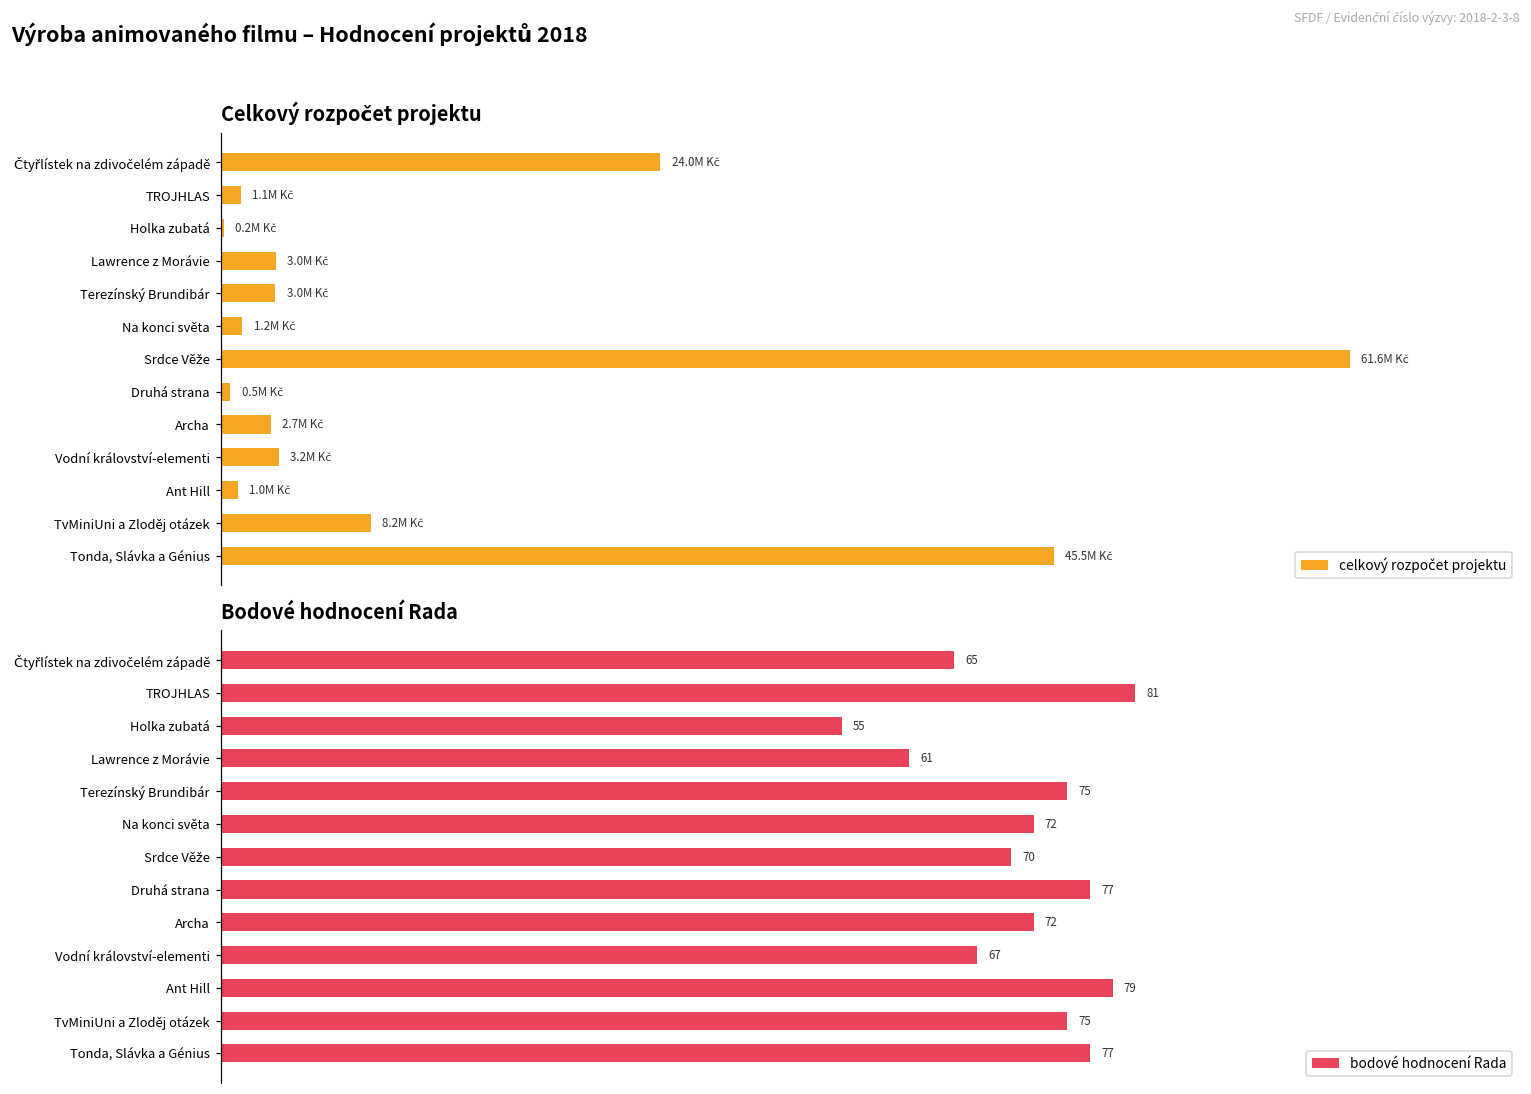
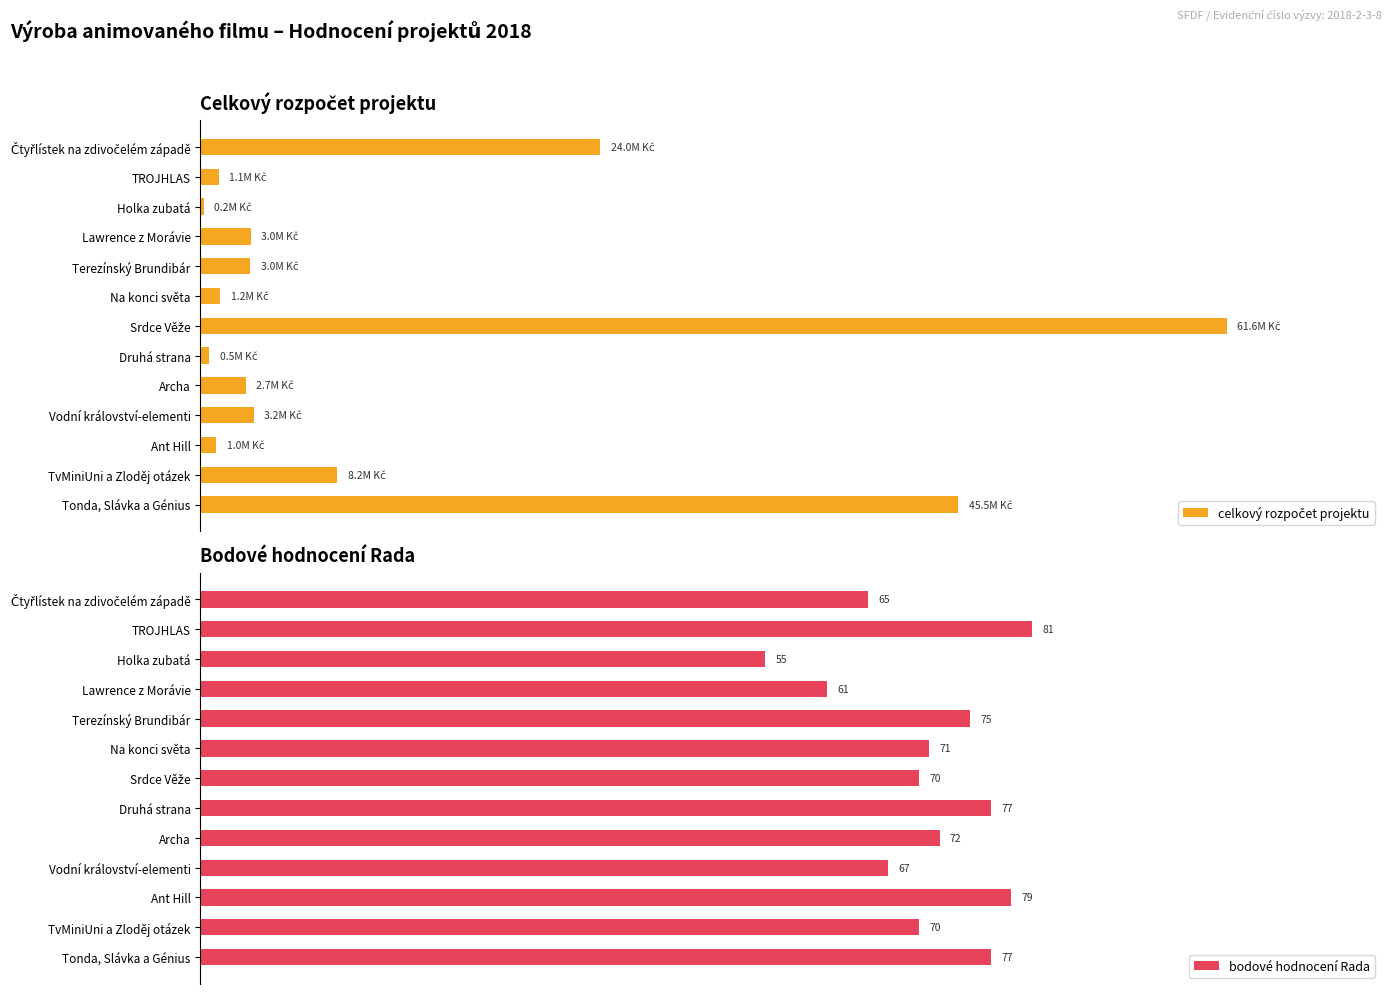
Bodové hodnocení Rada, Na konci světa: 72 -> 71
Bodové hodnocení Rada, TvMiniUni a Zloděj otázek: 75 -> 70
